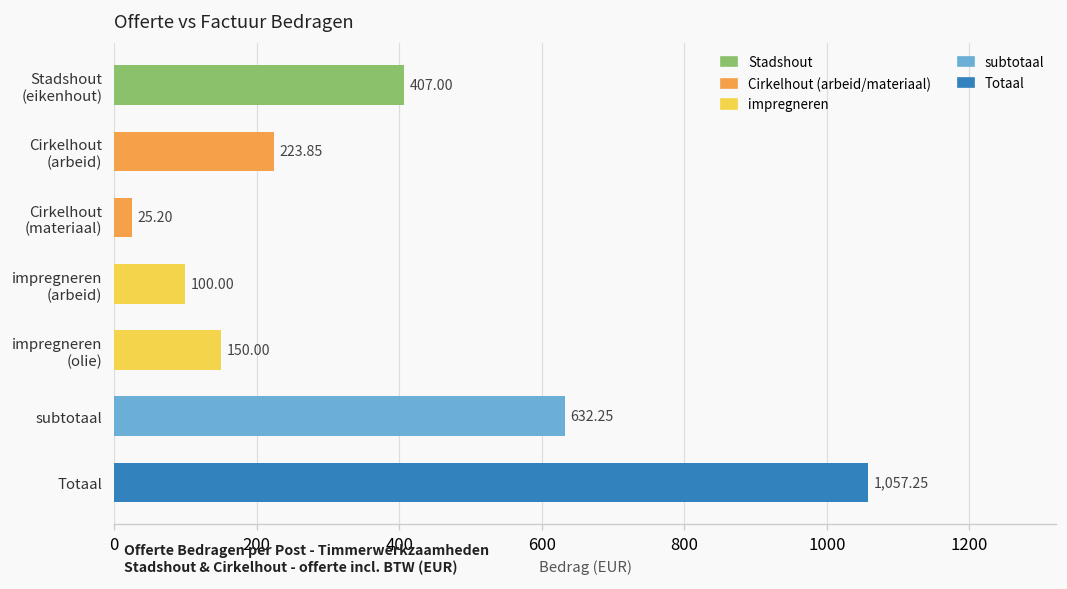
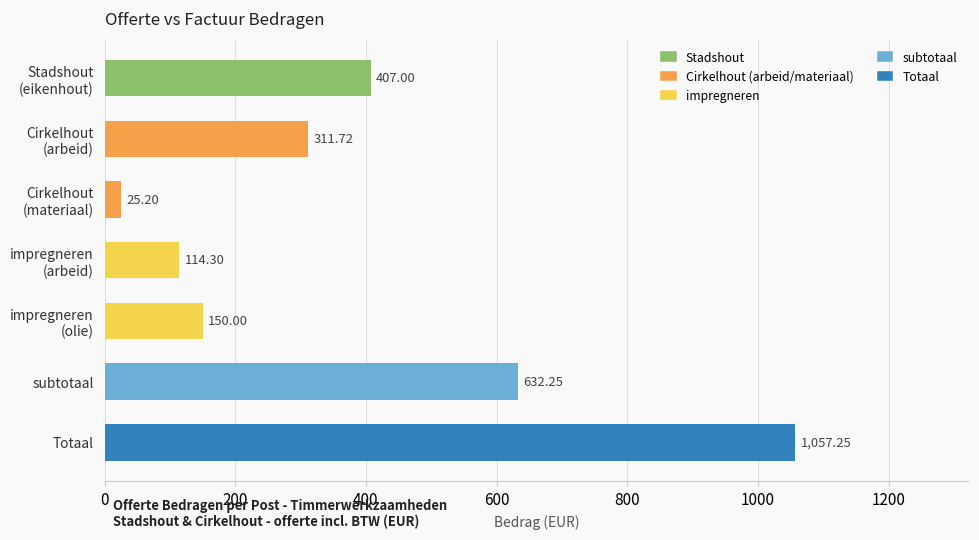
Cirkelhout (arbeid): 223.85 -> 311.72
impregneren (arbeid): 100.00 -> 114.30
